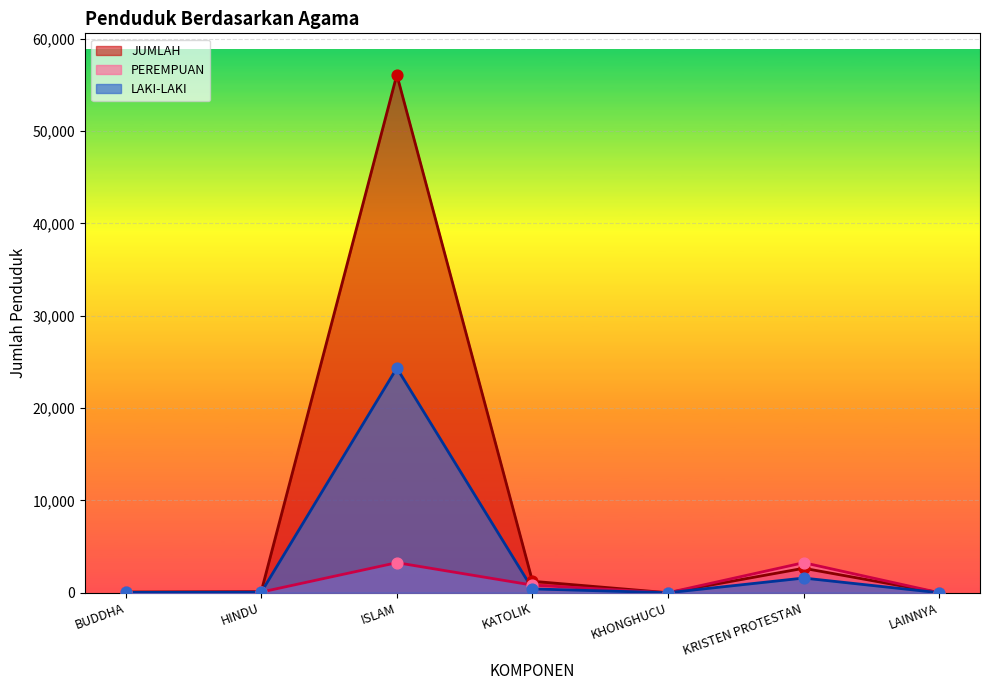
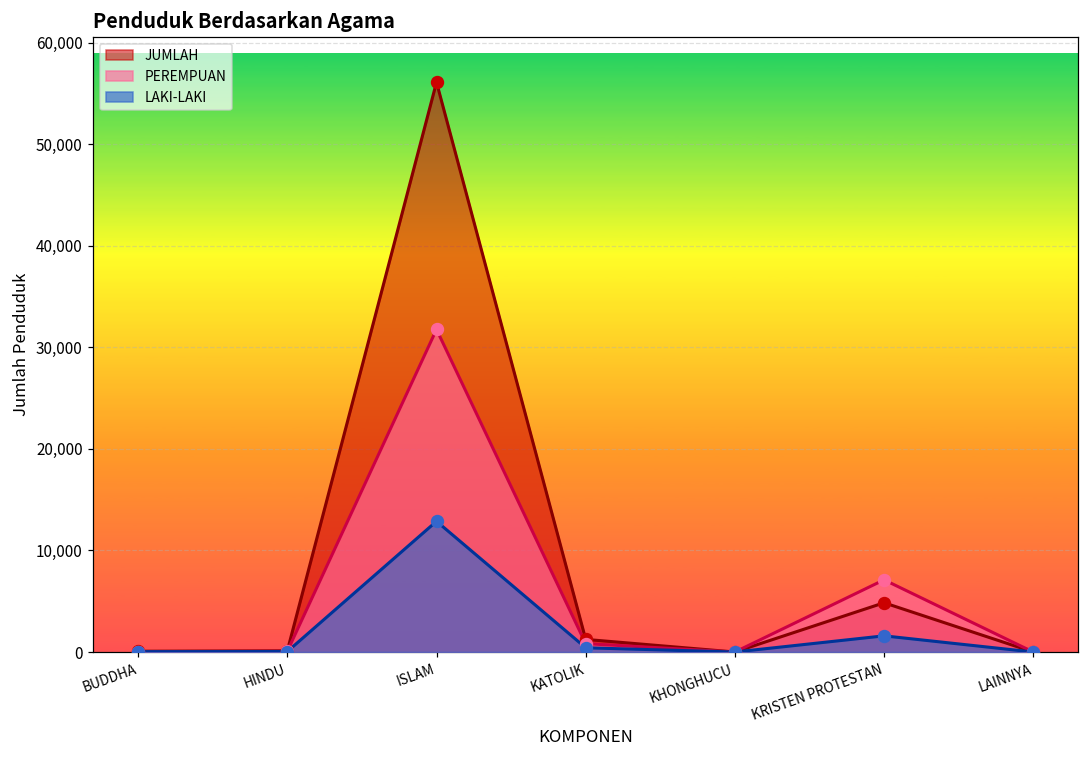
PEREMPUAN, ISLAM: 3,000 -> 32,000
LAKI-LAKI, ISLAM: 24,000 -> 13,000
JUMLAH, KRISTEN PROTESTAN: 3,000 -> 5,000
PEREMPUAN, KRISTEN PROTESTAN: 3,000 -> 7,000
